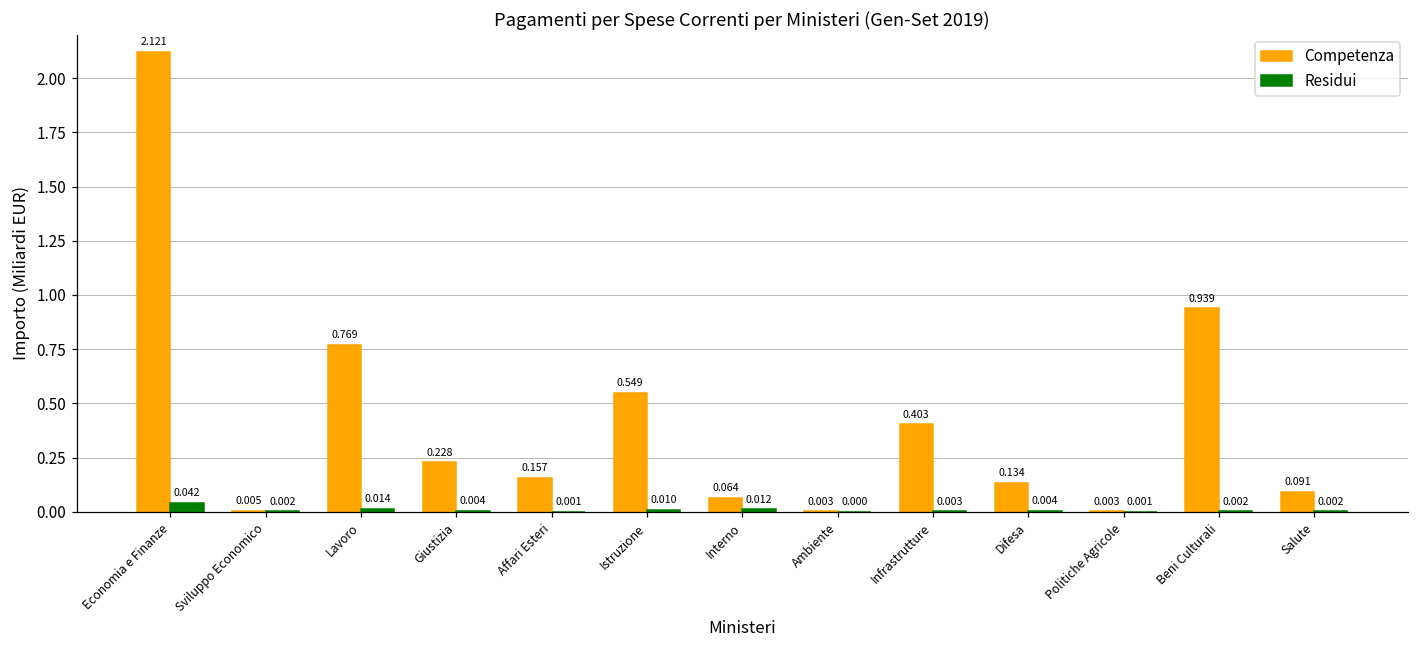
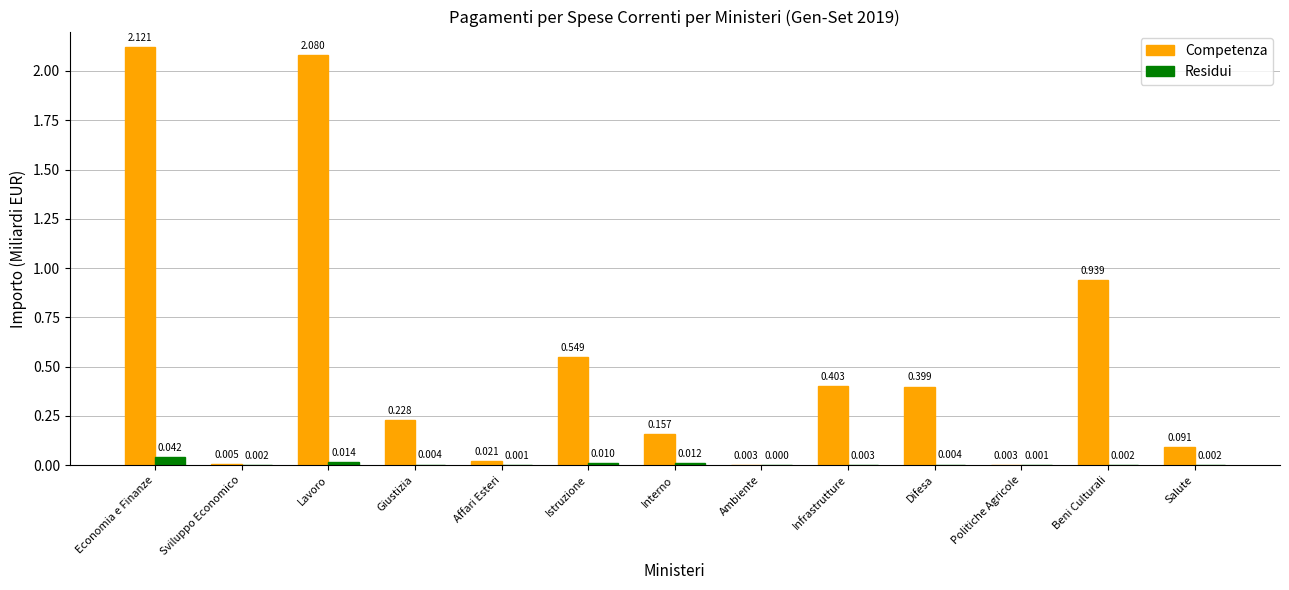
Competenza, Lavoro: 0.769 -> 2.080
Competenza, Affari Esteri: 0.157 -> 0.021
Competenza, Interno: 0.064 -> 0.157
Competenza, Difesa: 0.134 -> 0.399
